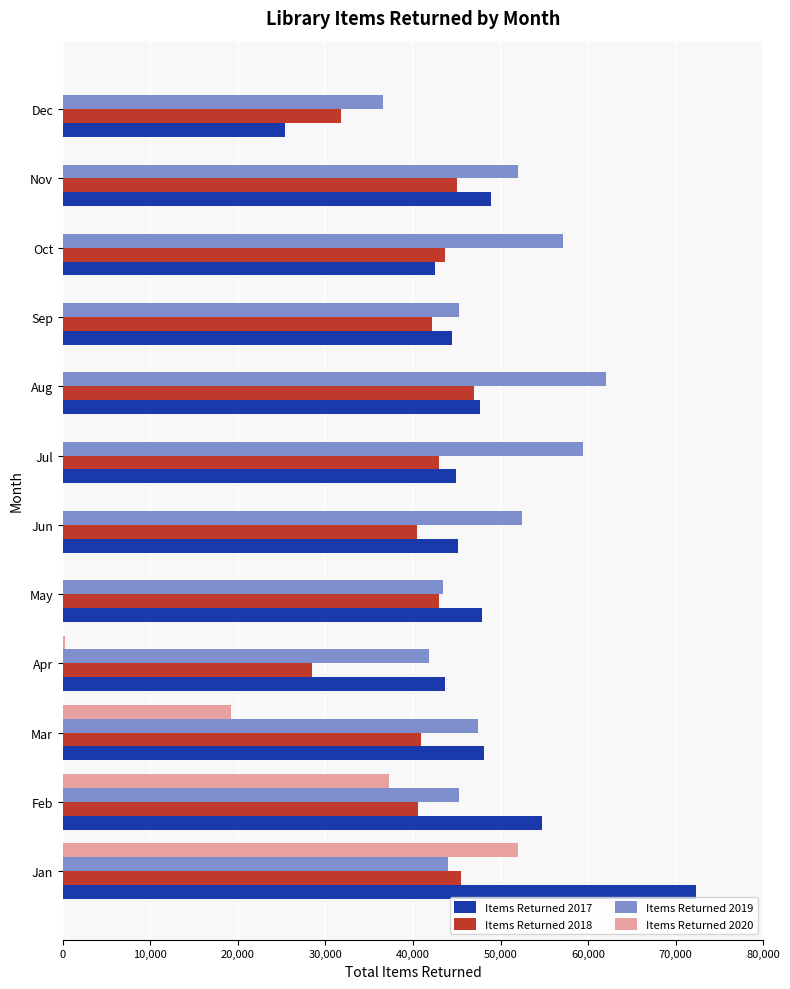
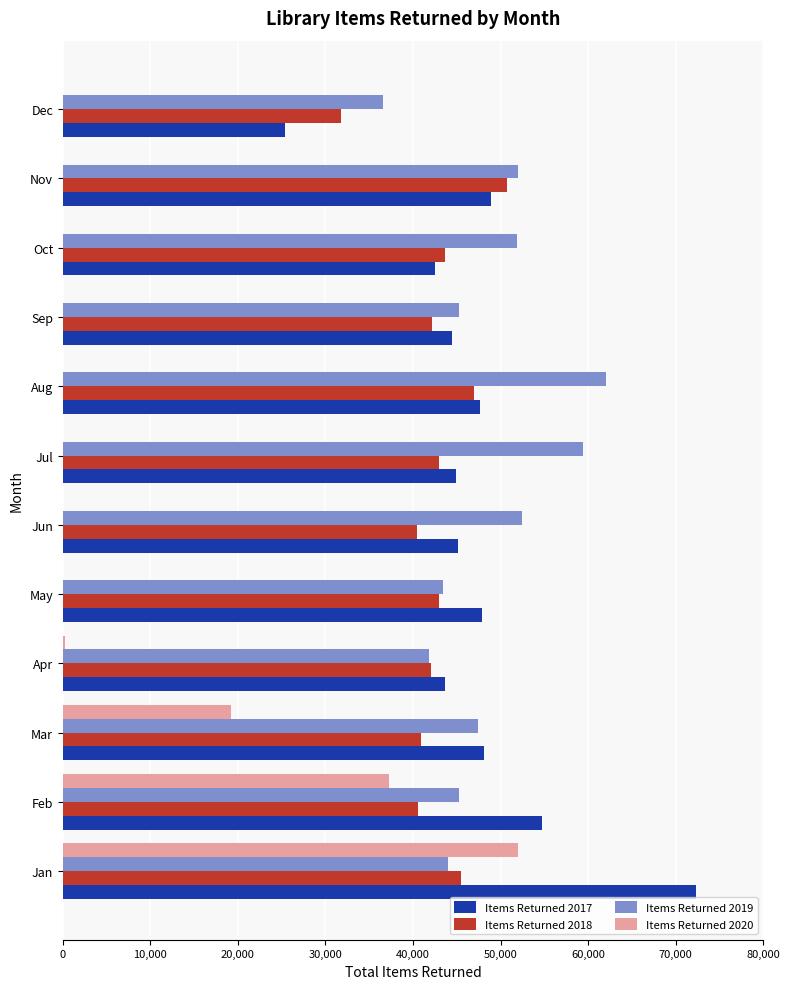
Items Returned 2018, Nov: 45,000 -> 51,000
Items Returned 2019, Oct: 57,000 -> 52,000
Items Returned 2018, Apr: 28,000 -> 42,000
